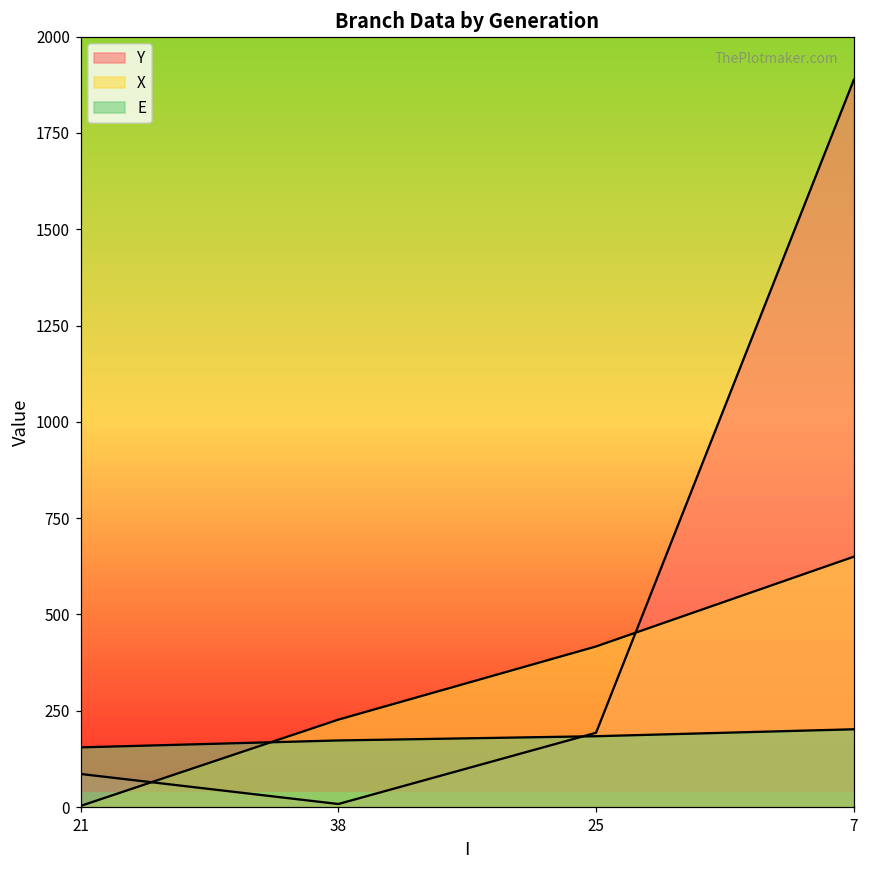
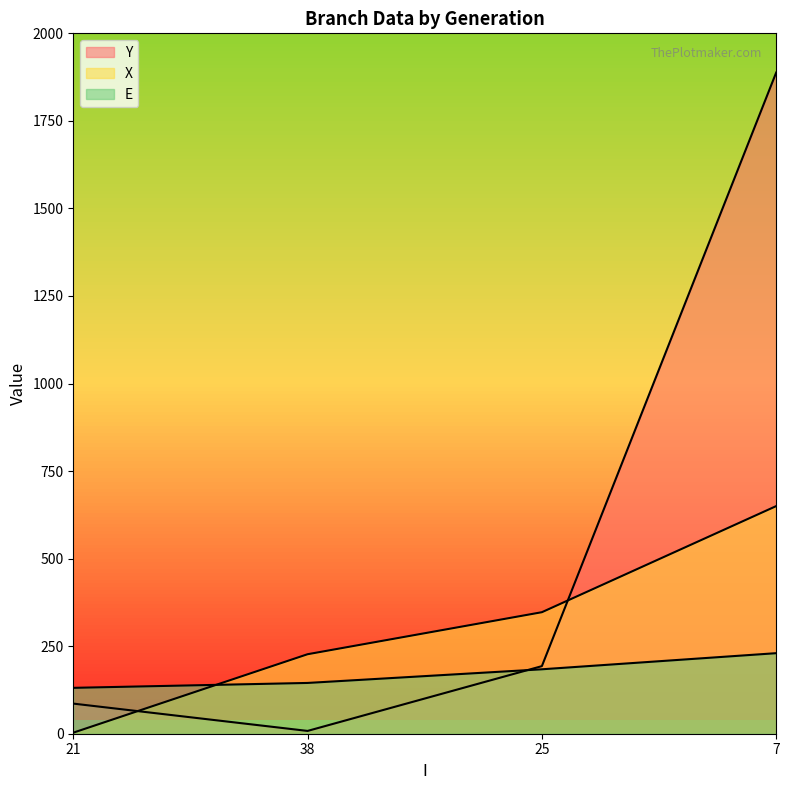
E, 21: 160 -> 130
E, 38: 170 -> 150
X, 25: 420 -> 350
E, 7: 200 -> 230
